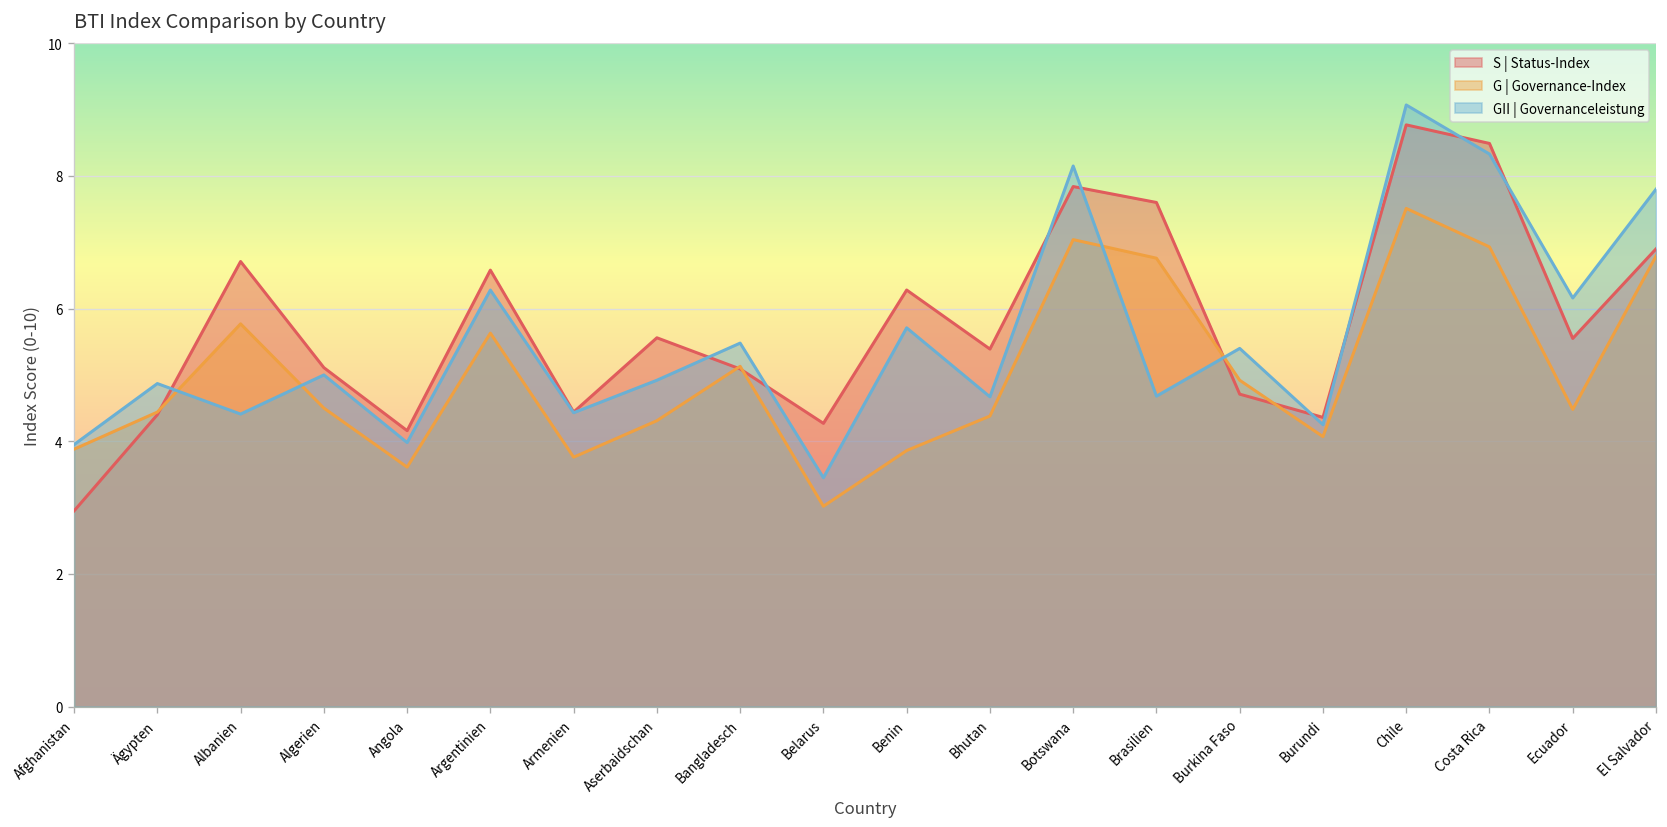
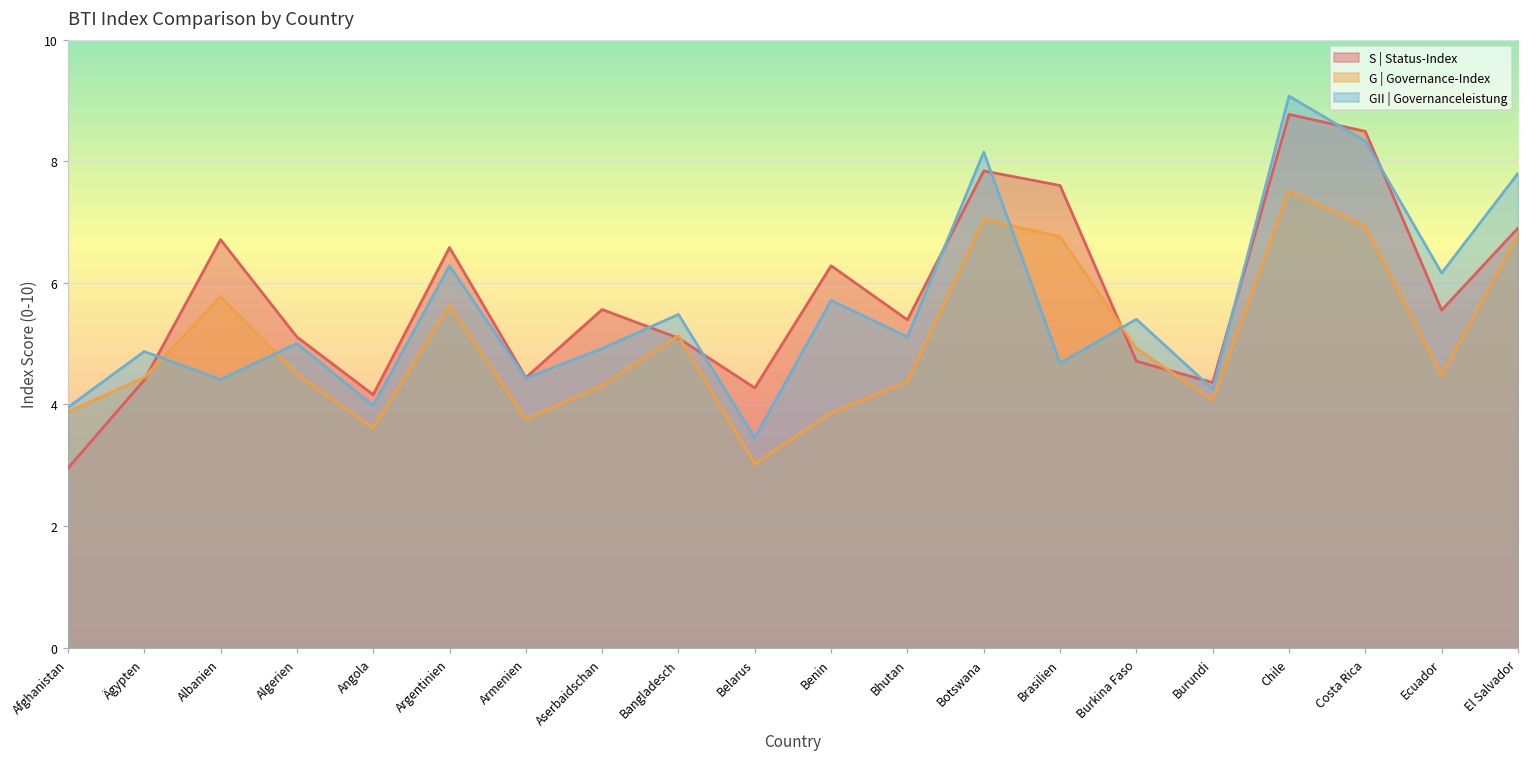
GII | Governanceleistung, Bhutan: 4.7 -> 5.1
